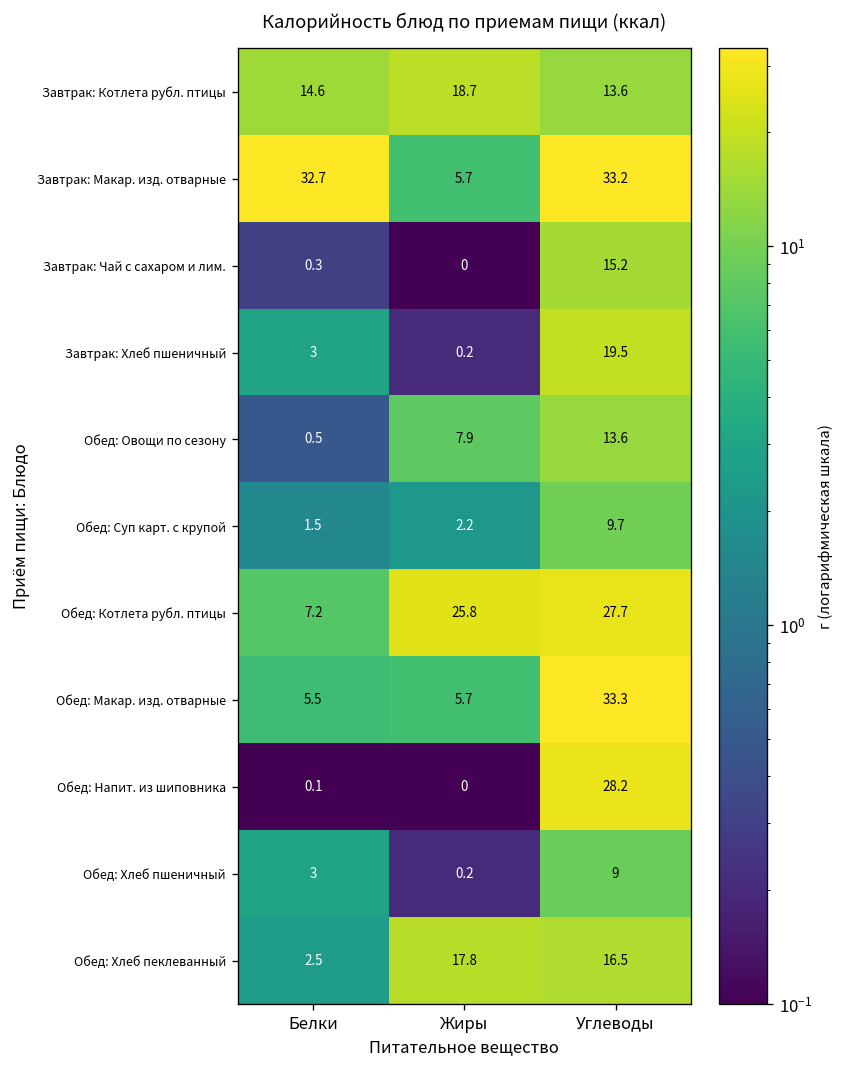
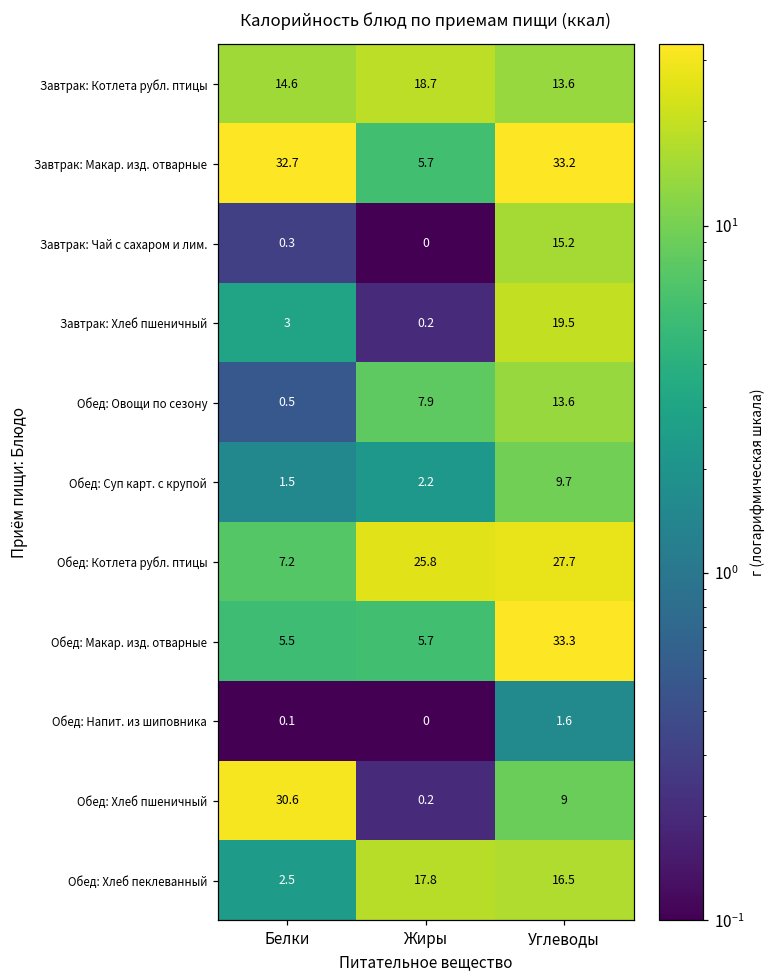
Обед: Напит. из шиповника, Углеводы: 28.2 -> 1.6
Обед: Хлеб пшеничный, Белки: 3 -> 30.6
